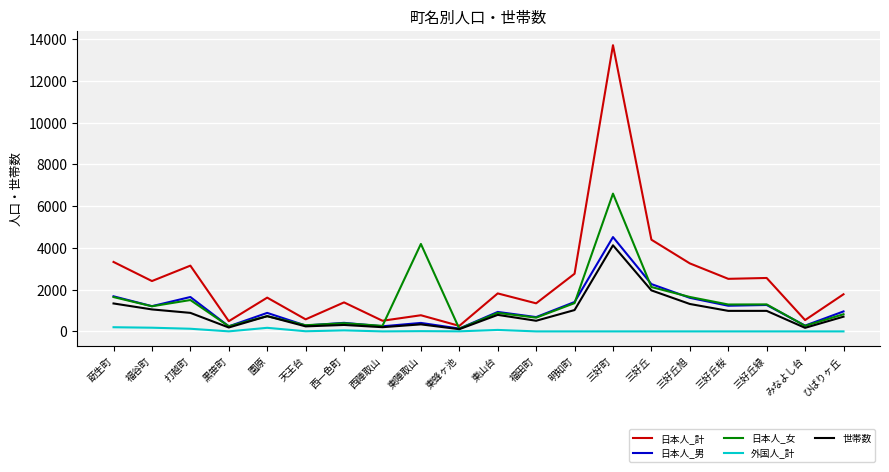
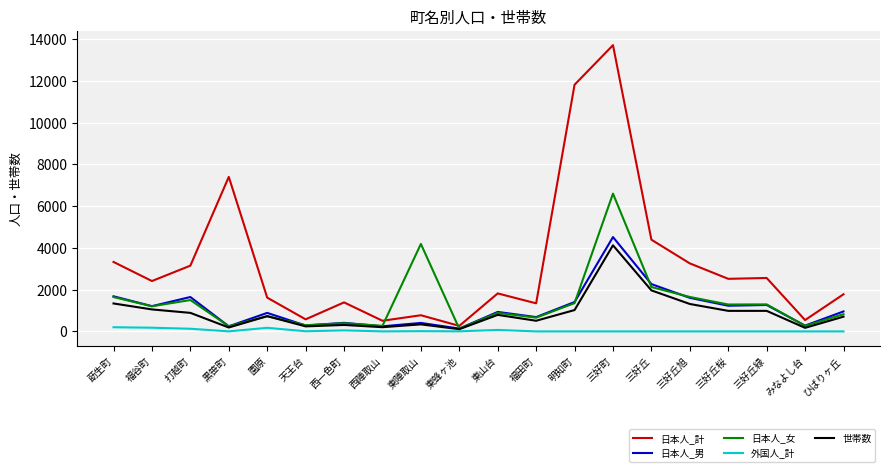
日本人_計, 黒笹町: 500 -> 7400
日本人_計, 明知町: 2800 -> 11800
